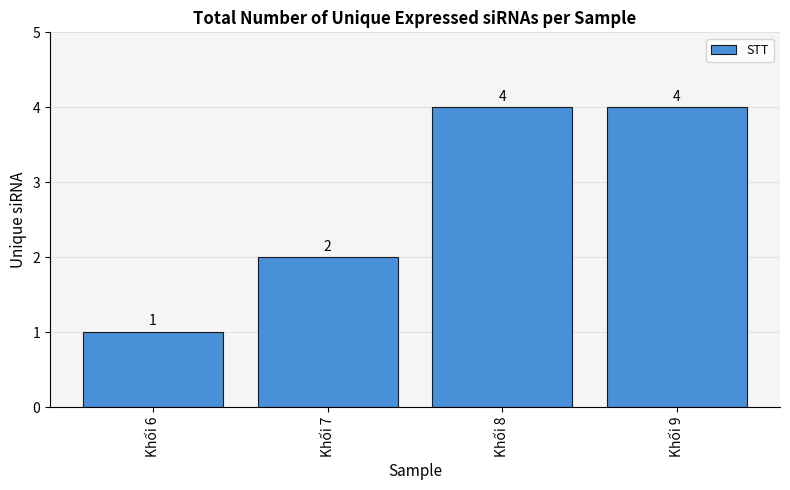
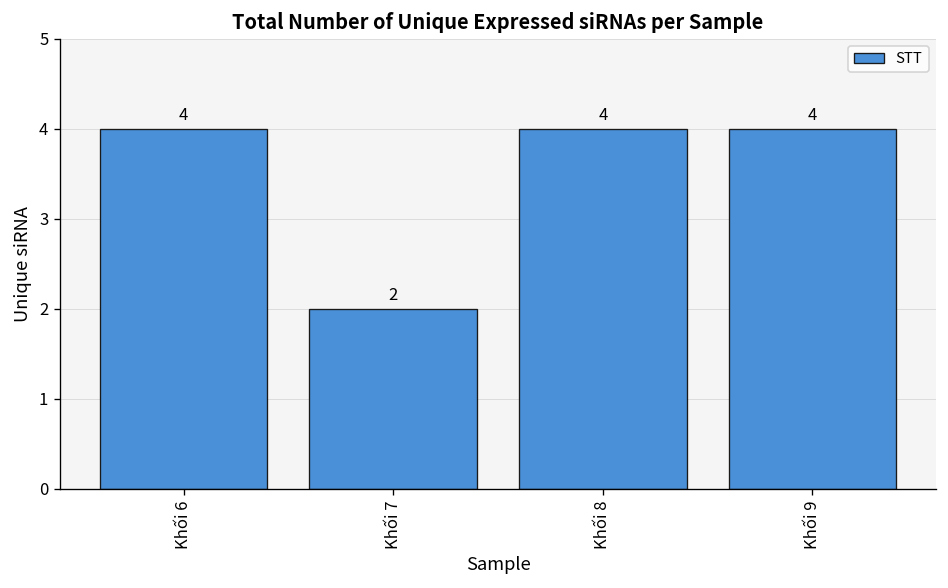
Khối 6: 1 -> 4
